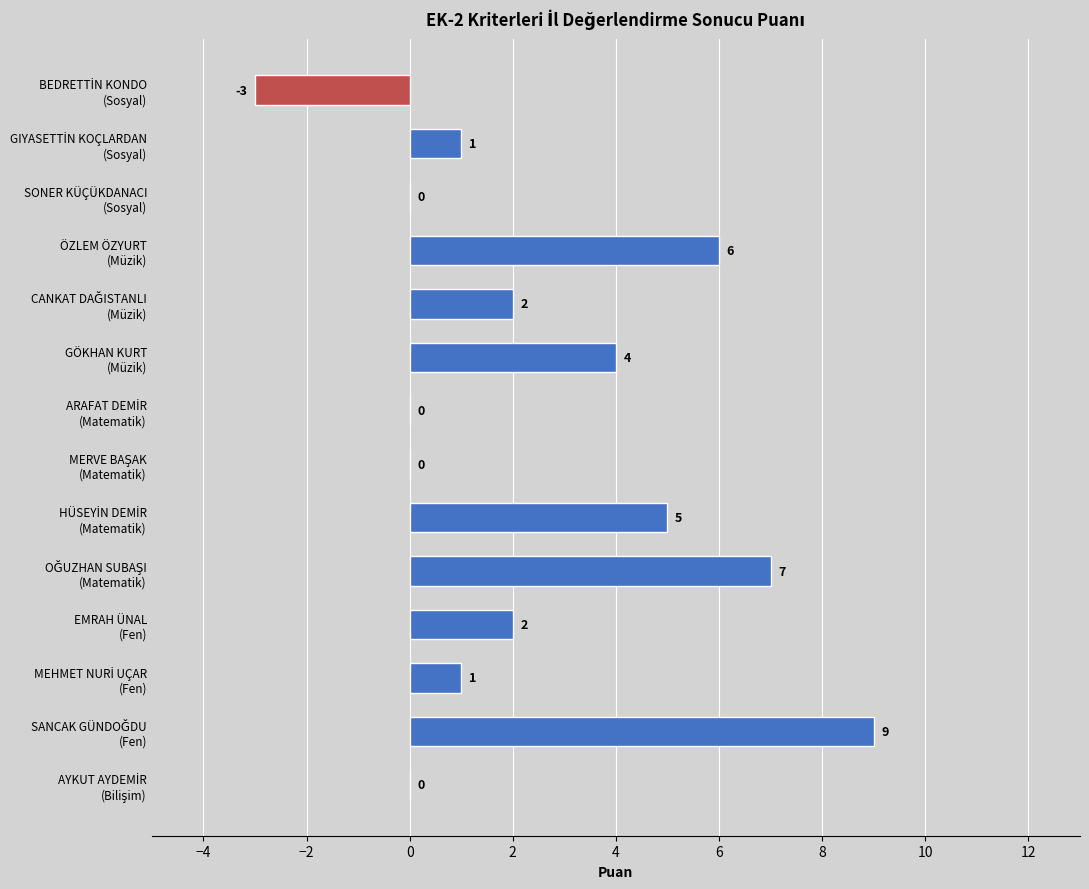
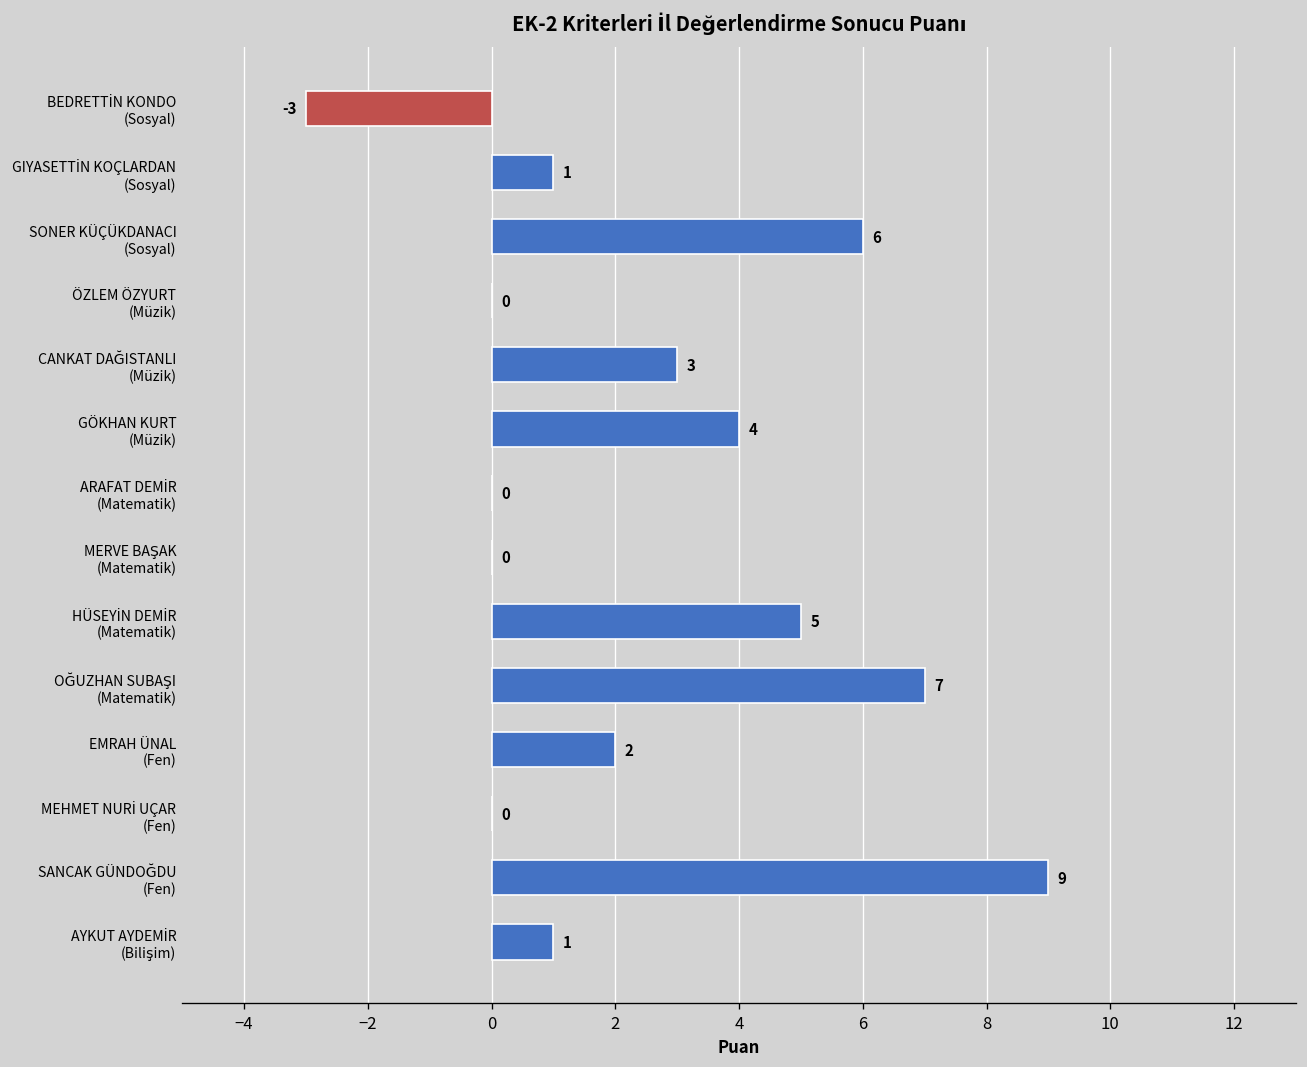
SONER KÜÇÜKDANACI (Sosyal): 0 -> 6
ÖZLEM ÖZYURT (Müzik): 6 -> 0
CANKAT DAĞISTANLI (Müzik): 2 -> 3
MEHMET NURİ UÇAR (Fen): 1 -> 0
AYKUT AYDEMİR (Bilişim): 0 -> 1
